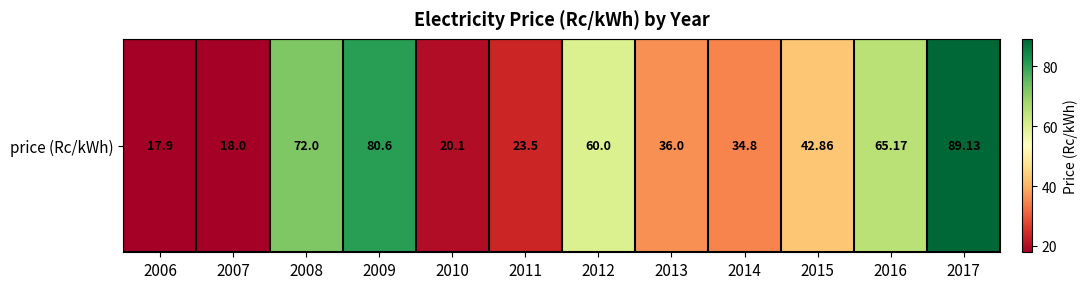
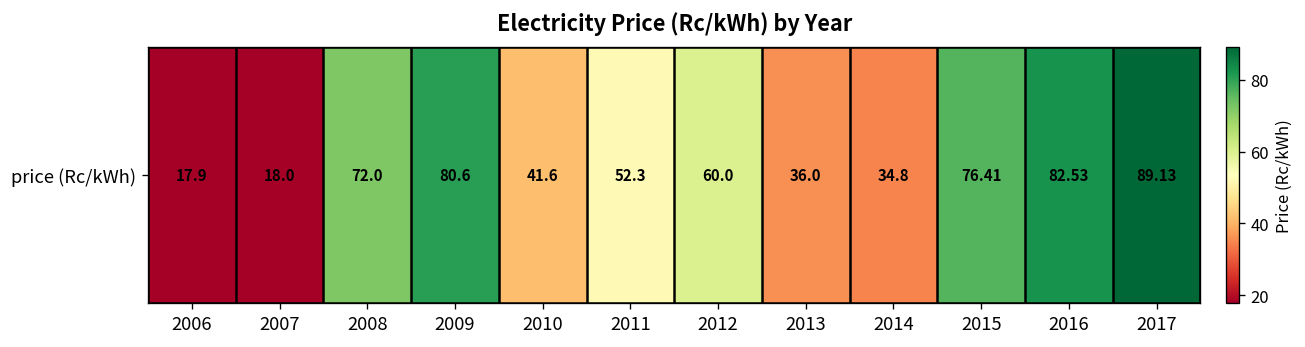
price (Rc/kWh), 2010: 20.1 -> 41.6
price (Rc/kWh), 2011: 23.5 -> 52.3
price (Rc/kWh), 2015: 42.86 -> 76.41
price (Rc/kWh), 2016: 65.17 -> 82.53
